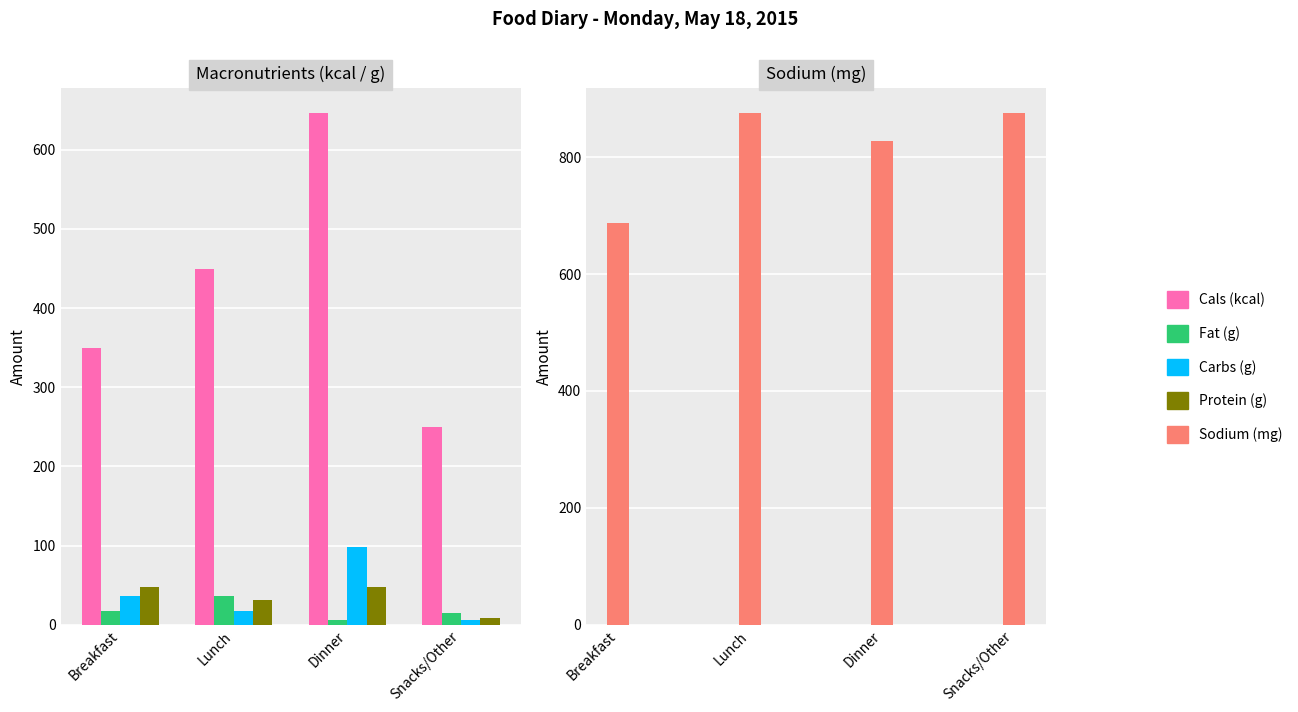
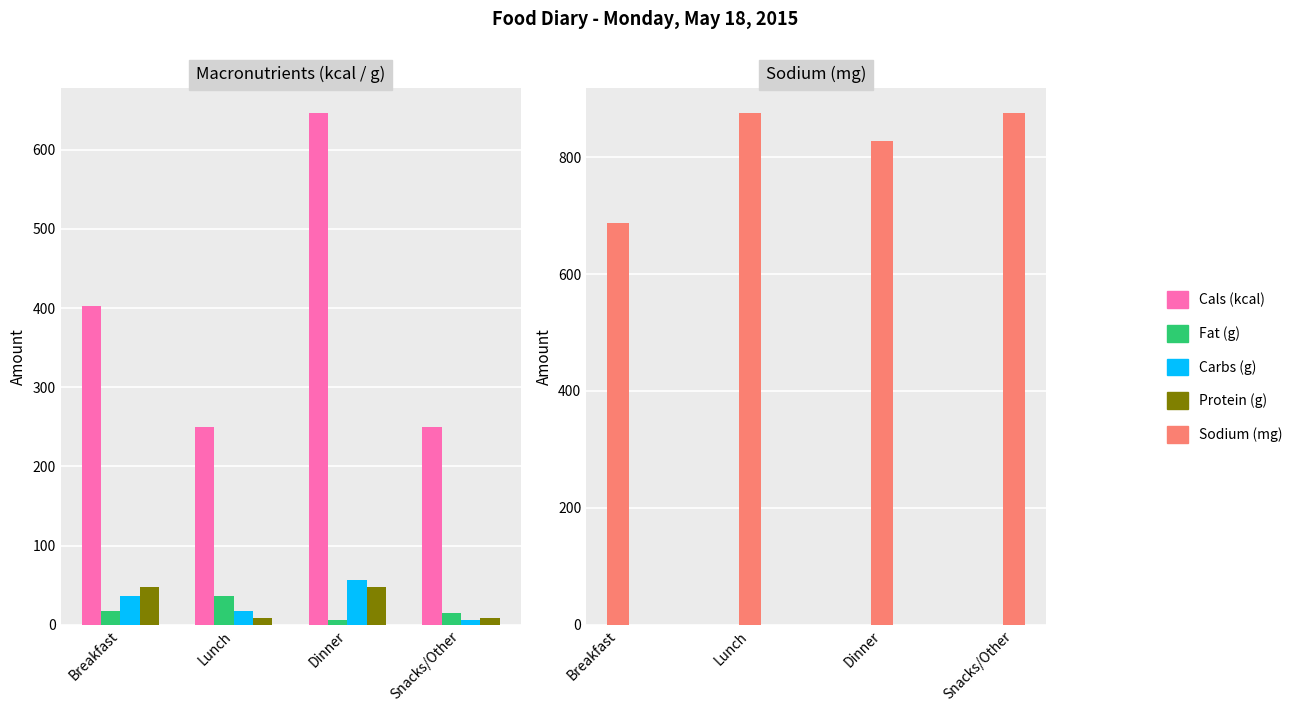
Macronutrients (kcal / g), Cals (kcal), Breakfast: 350 -> 400
Macronutrients (kcal / g), Cals (kcal), Lunch: 450 -> 250
Macronutrients (kcal / g), Protein (g), Lunch: 30 -> 10
Macronutrients (kcal / g), Carbs (g), Dinner: 100 -> 60
